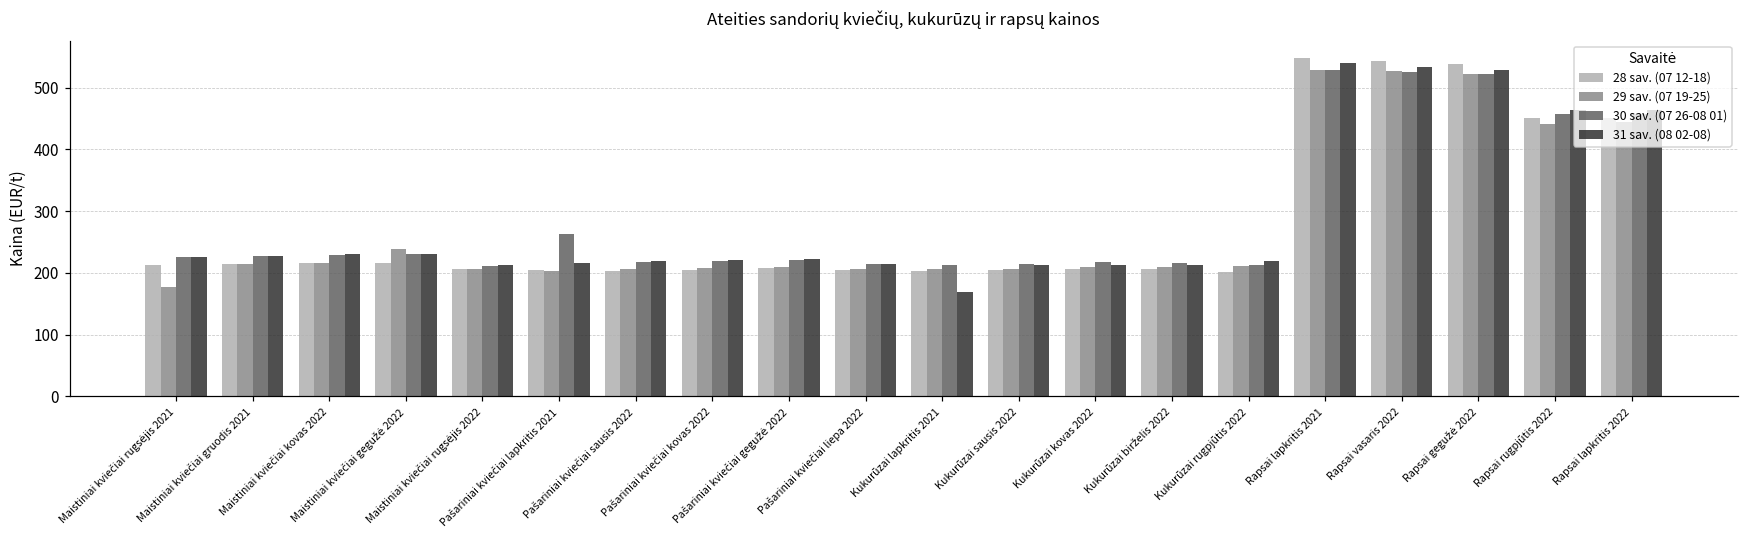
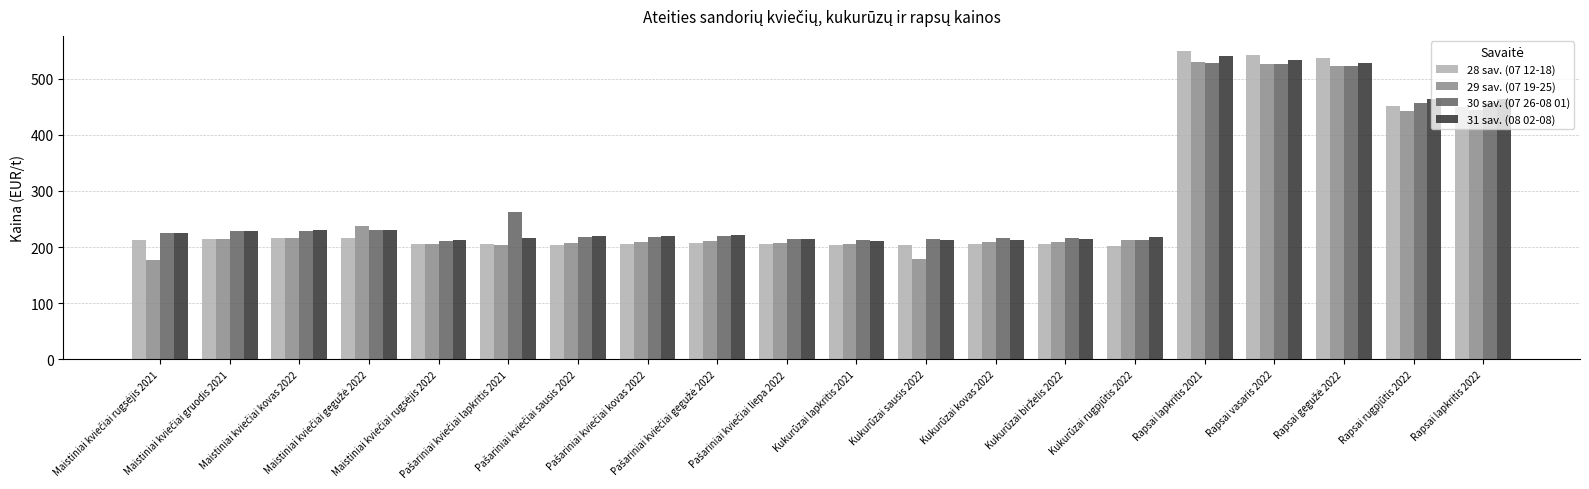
31 sav. (08 02-08), Kukurūzai lapkritis 2021: 170 -> 210
29 sav. (07 19-25), Kukurūzai sausis 2022: 210 -> 180
